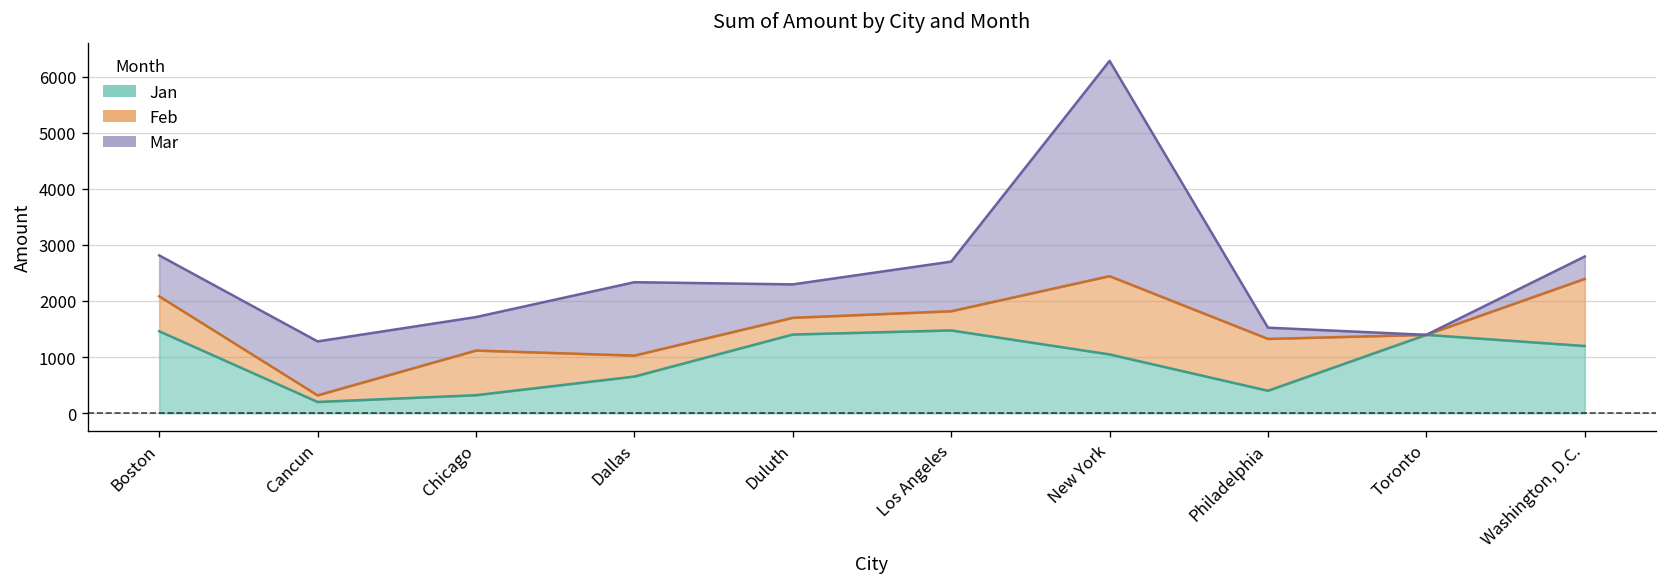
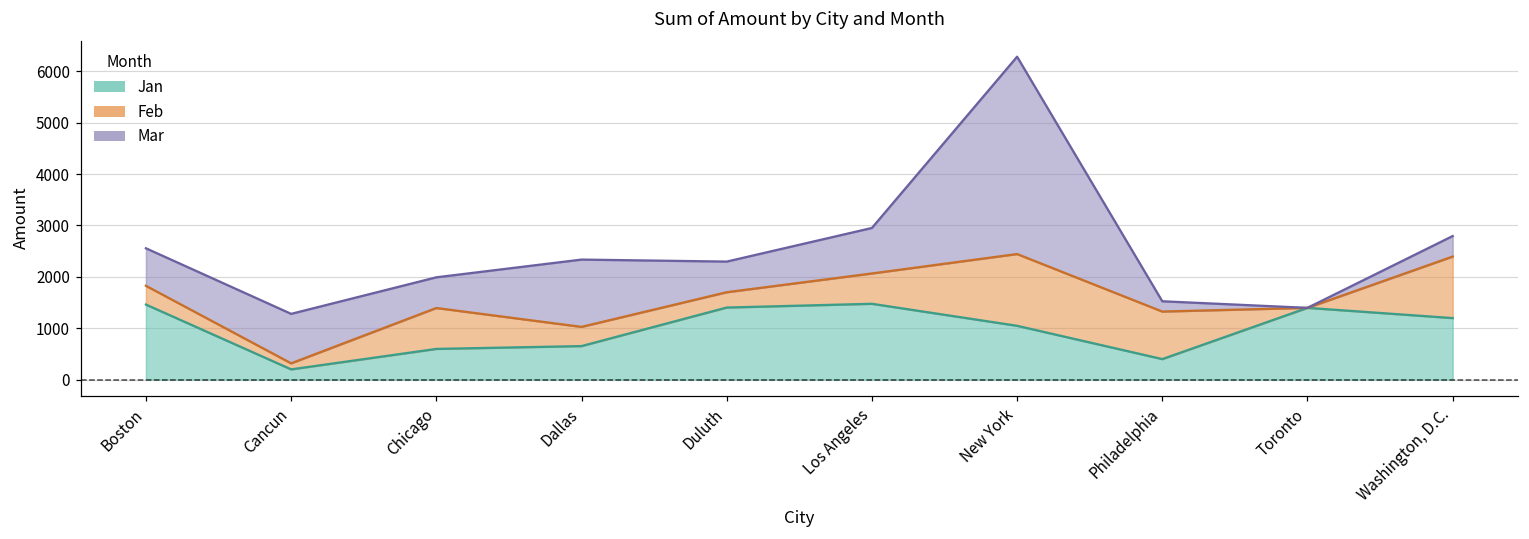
Feb, Boston: 600 -> 400
Jan, Chicago: 300 -> 600
Feb, Los Angeles: 300 -> 600
